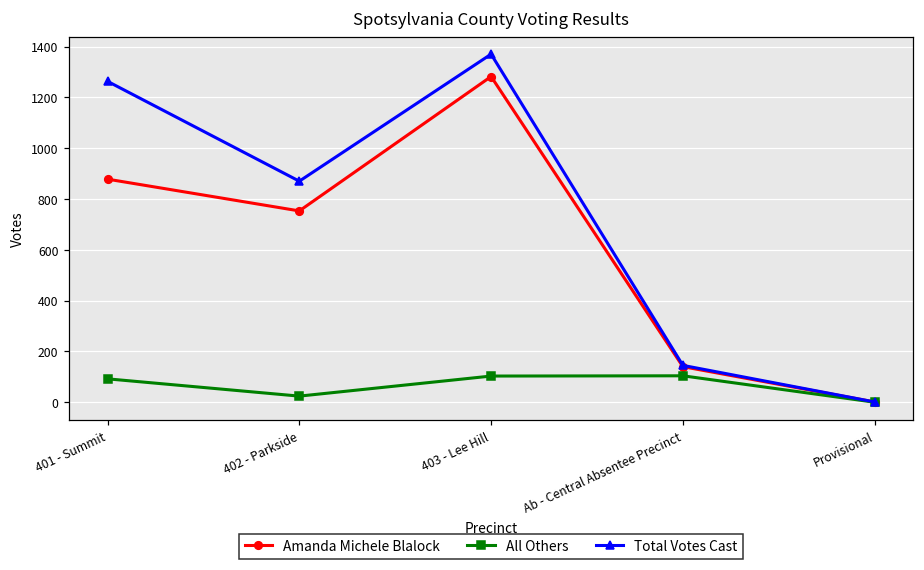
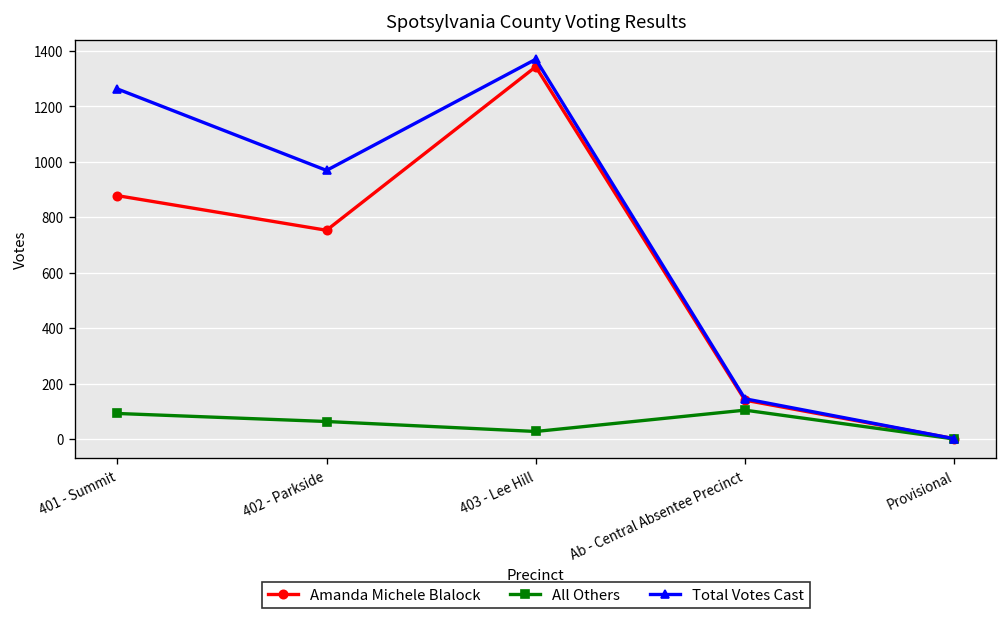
All Others, 402 - Parkside: 20 -> 60
Total Votes Cast, 402 - Parkside: 870 -> 970
Amanda Michele Blalock, 403 - Lee Hill: 1280 -> 1340
All Others, 403 - Lee Hill: 100 -> 30
